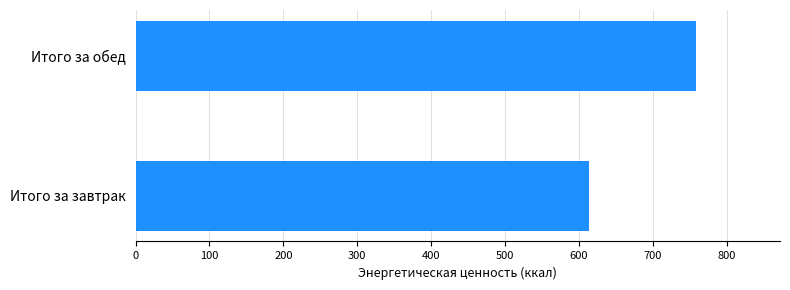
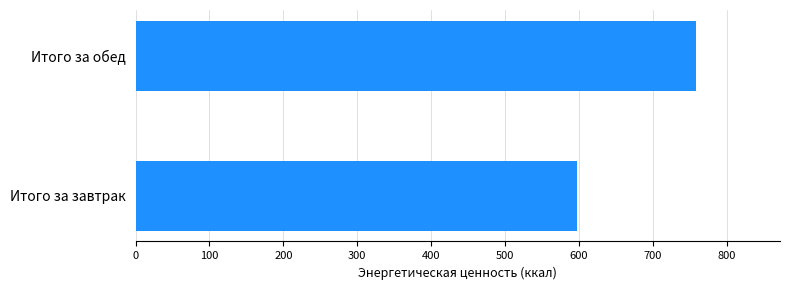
Итого за завтрак: 610 -> 600
